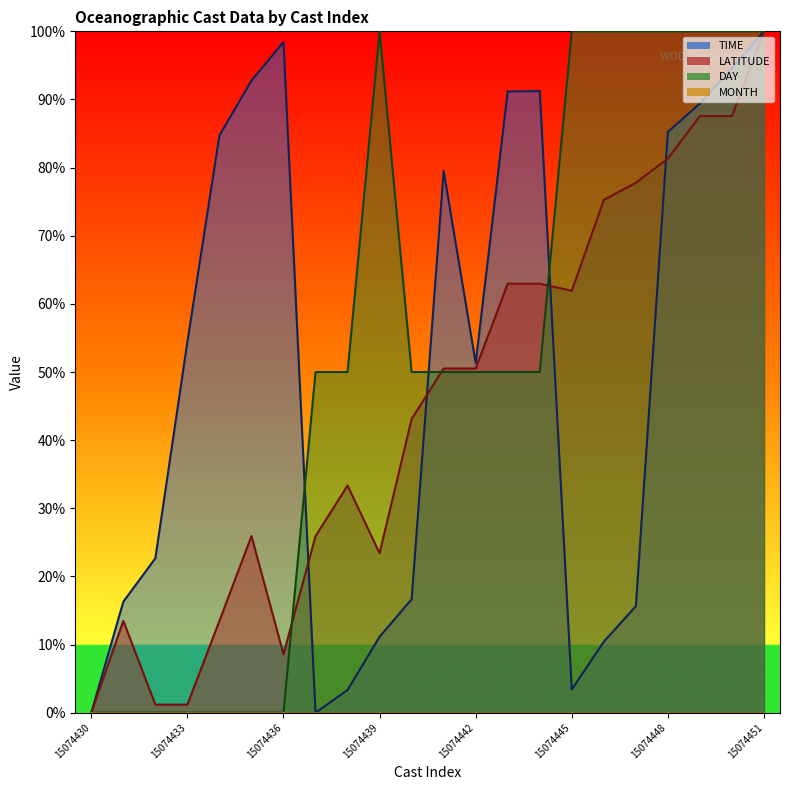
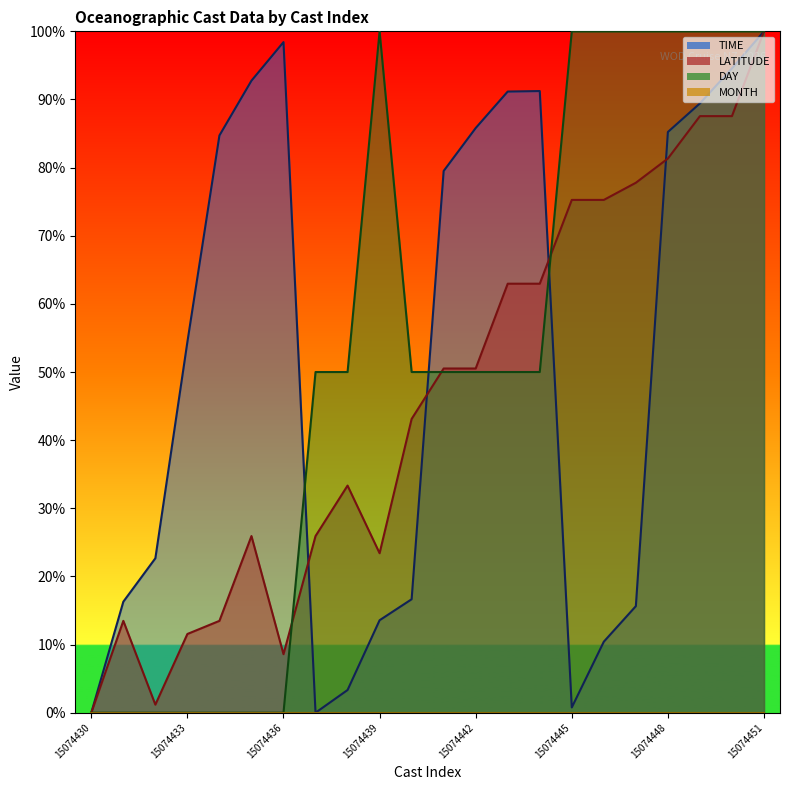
LATITUDE, 15074433: 1% -> 12%
TIME, 15074439: 11% -> 14%
TIME, 15074442: 51% -> 86%
TIME, 15074445: 3% -> 1%
LATITUDE, 15074445: 62% -> 75%
